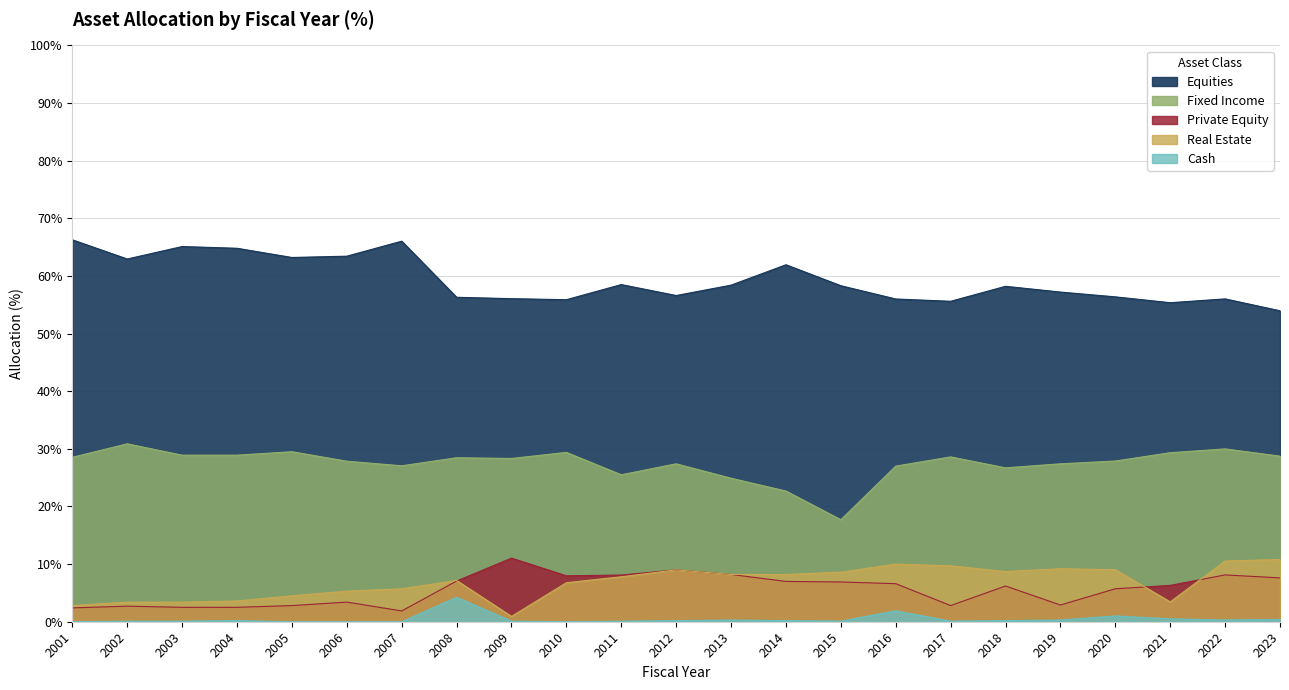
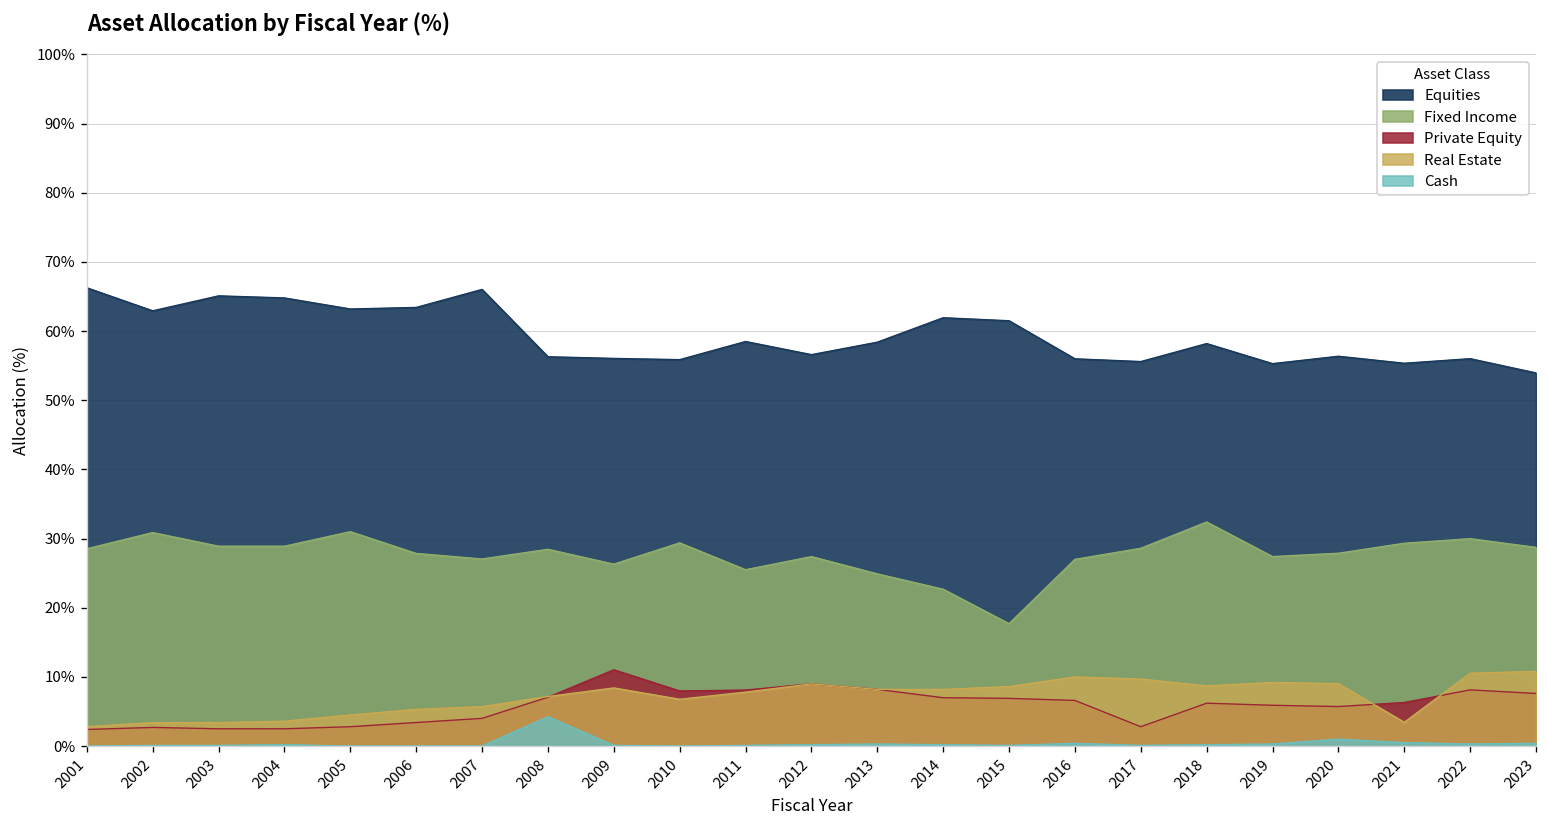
Fixed Income, 2005: 30% -> 31%
Private Equity, 2007: 2% -> 4%
Fixed Income, 2009: 28% -> 26%
Real Estate, 2009: 1% -> 8%
Equities, 2015: 58% -> 62%
Cash, 2016: 2% -> 0%
Fixed Income, 2018: 27% -> 32%
Equities, 2019: 57% -> 55%
Private Equity, 2019: 3% -> 6%
